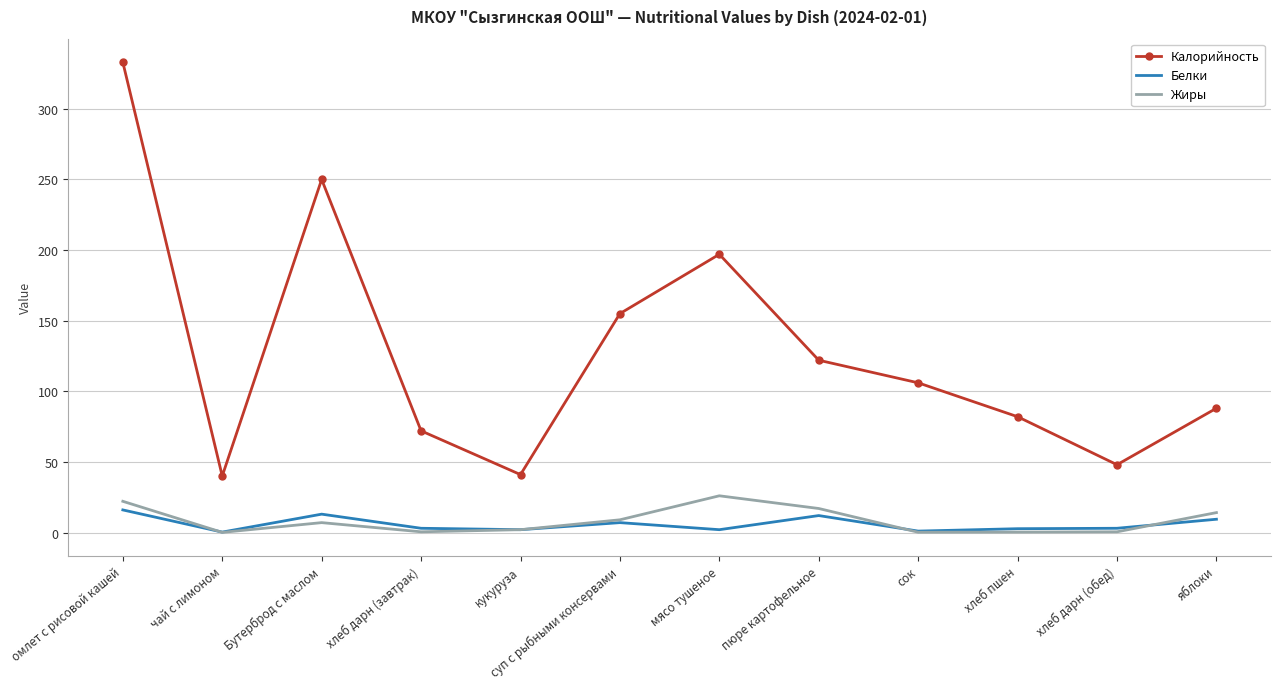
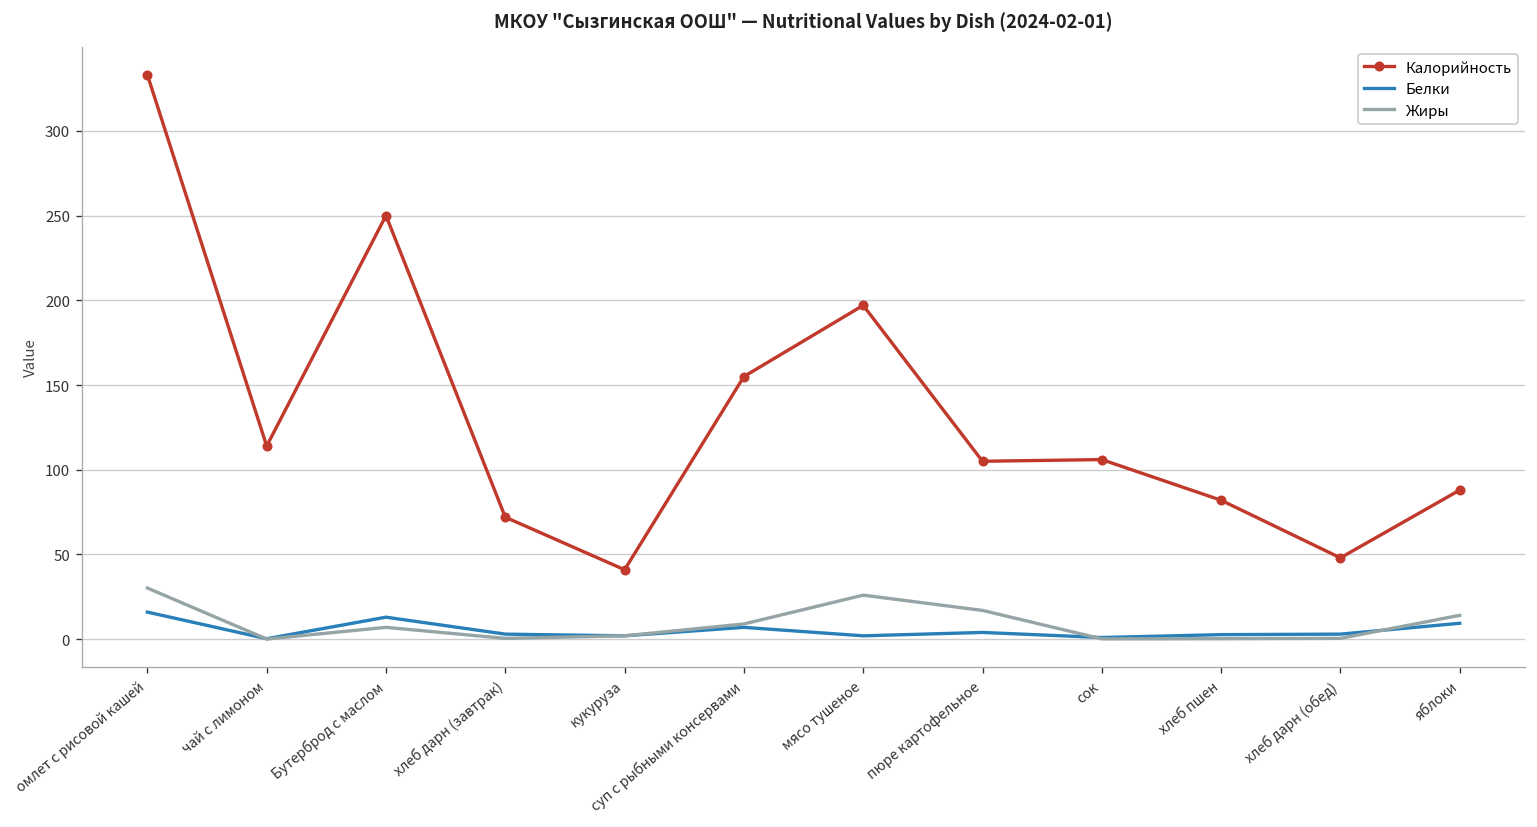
Жиры, омлет с рисовой кашей: 22 -> 30
Калорийность, чай с лимоном: 40 -> 114
Калорийность, пюре картофельное: 122 -> 105
Белки, пюре картофельное: 12 -> 4
